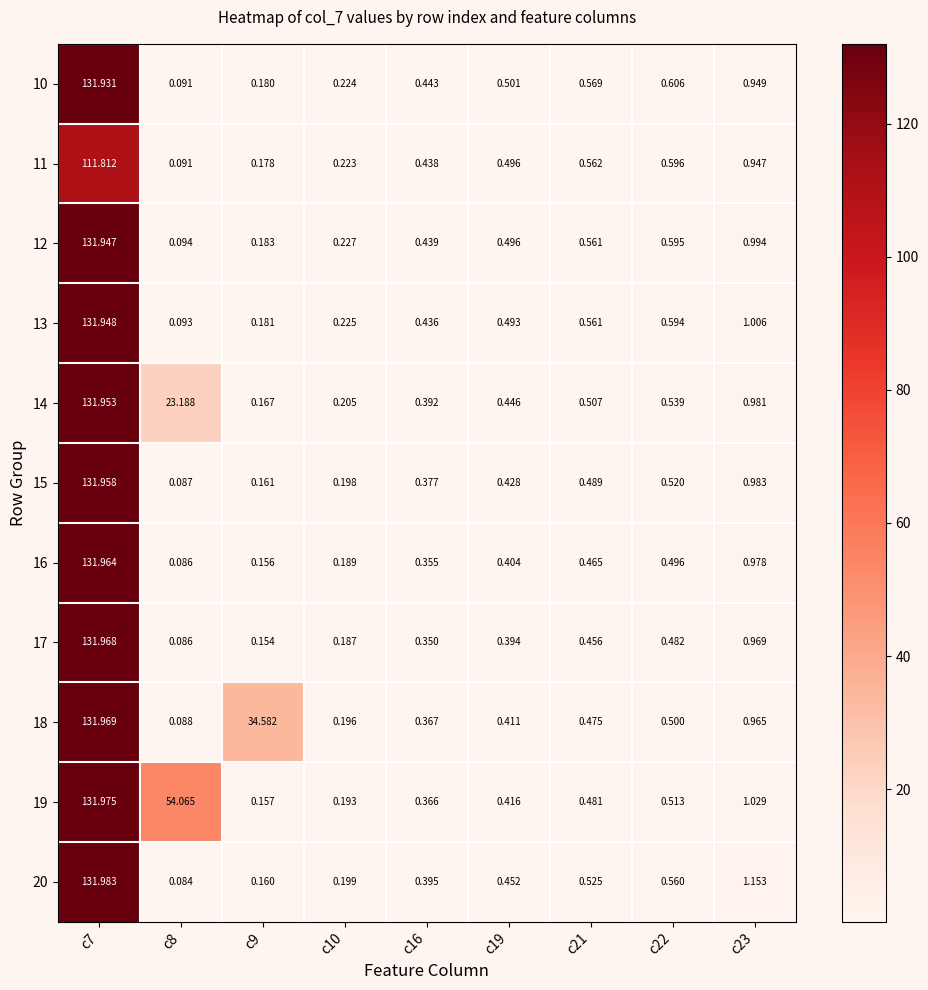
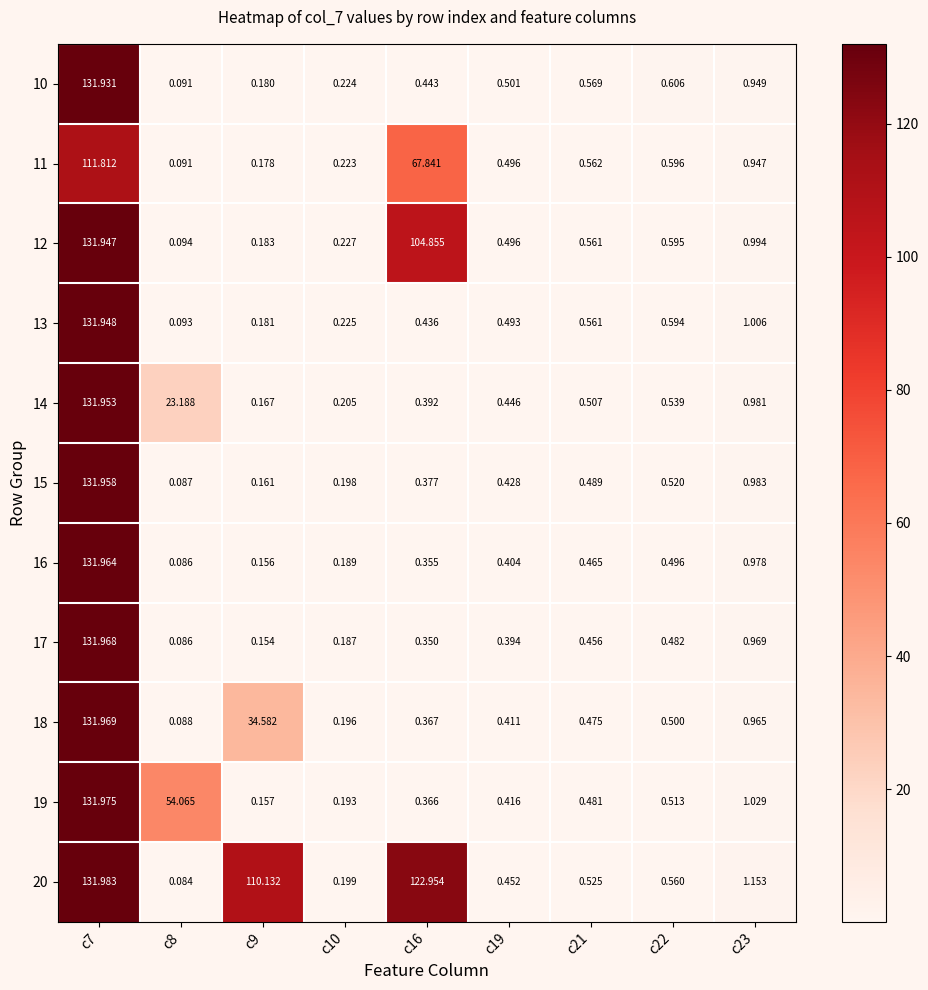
11, c16: 0.438 -> 67.841
12, c16: 0.439 -> 104.855
20, c9: 0.160 -> 110.132
20, c16: 0.395 -> 122.954
